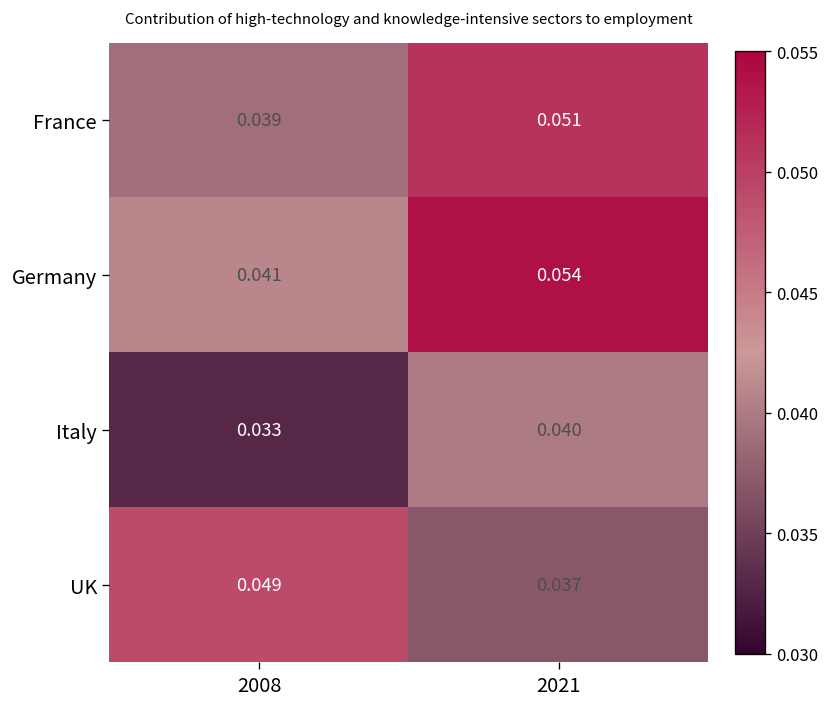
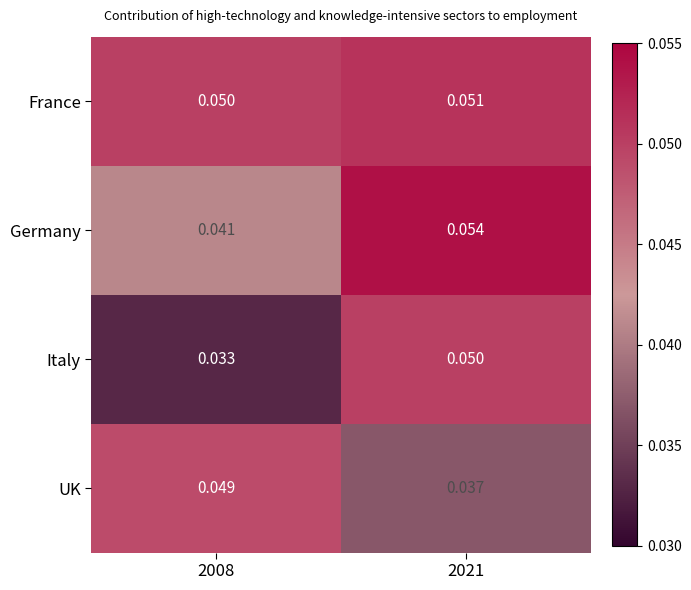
France, 2008: 0.039 -> 0.050
Italy, 2021: 0.040 -> 0.050
